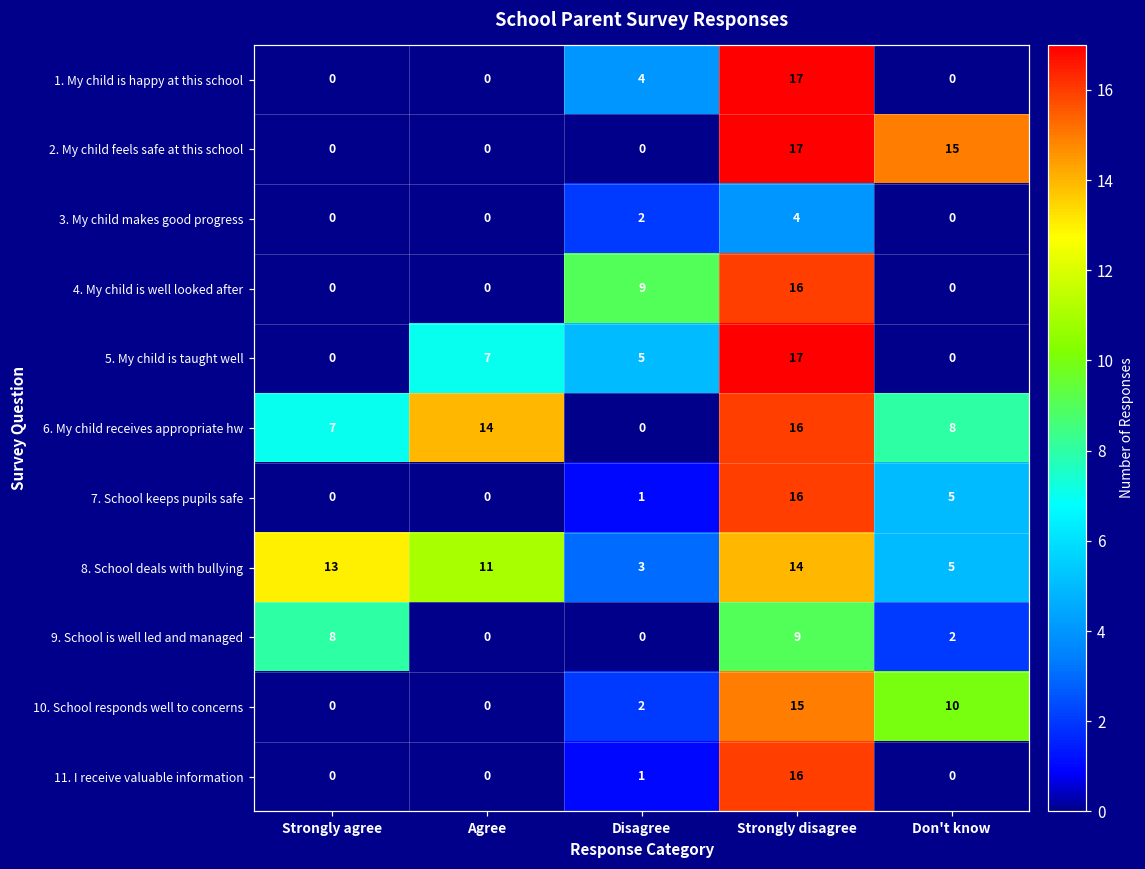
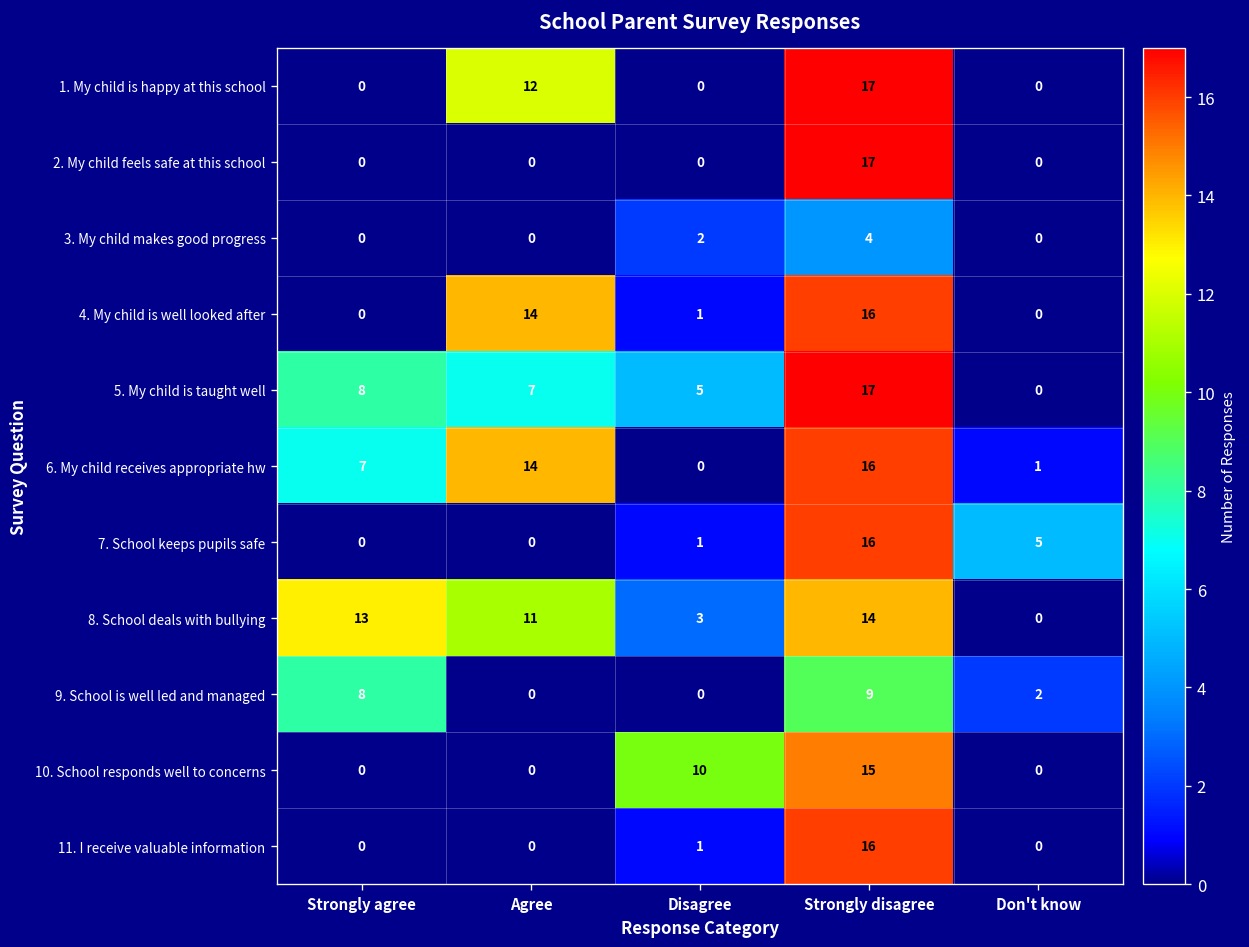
1. My child is happy at this school, Agree: 0 -> 12
1. My child is happy at this school, Disagree: 4 -> 0
2. My child feels safe at this school, Don't know: 15 -> 0
4. My child is well looked after, Agree: 0 -> 14
4. My child is well looked after, Disagree: 9 -> 1
5. My child is taught well, Strongly agree: 0 -> 8
6. My child receives appropriate hw, Don't know: 8 -> 1
8. School deals with bullying, Don't know: 5 -> 0
10. School responds well to concerns, Disagree: 2 -> 10
10. School responds well to concerns, Don't know: 10 -> 0
